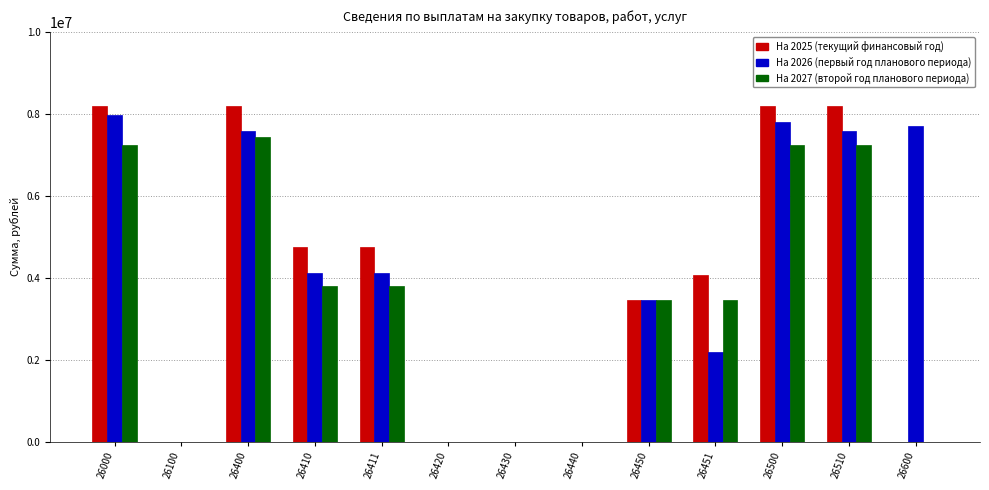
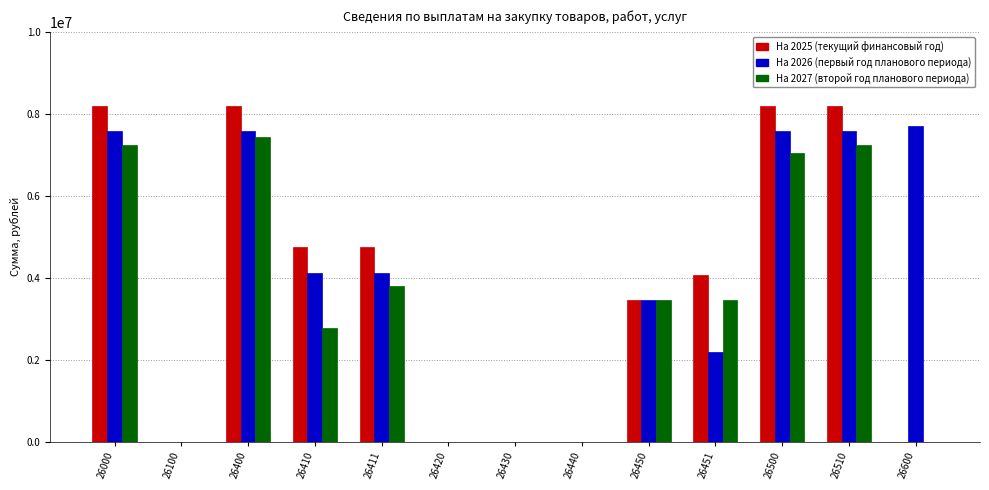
На 2026 (первый год планового периода), 26000: 8000000 -> 7600000
На 2027 (второй год планового периода), 26410: 3800000 -> 2800000
На 2026 (первый год планового периода), 26500: 7800000 -> 7600000
На 2027 (второй год планового периода), 26500: 7200000 -> 7000000
